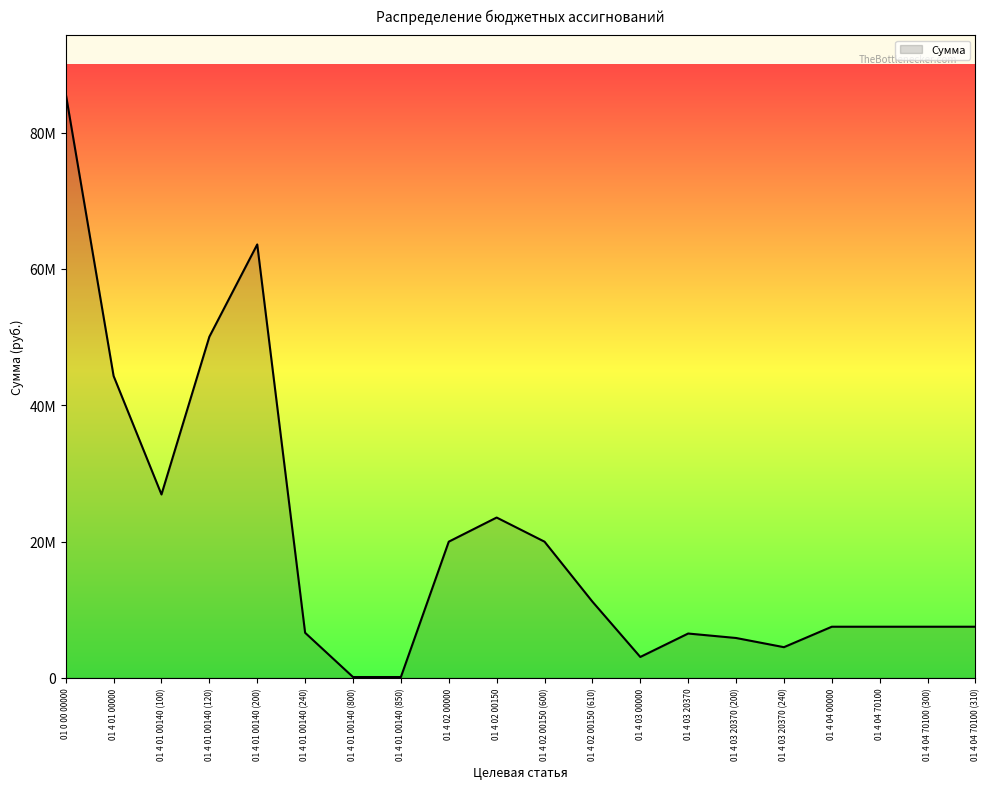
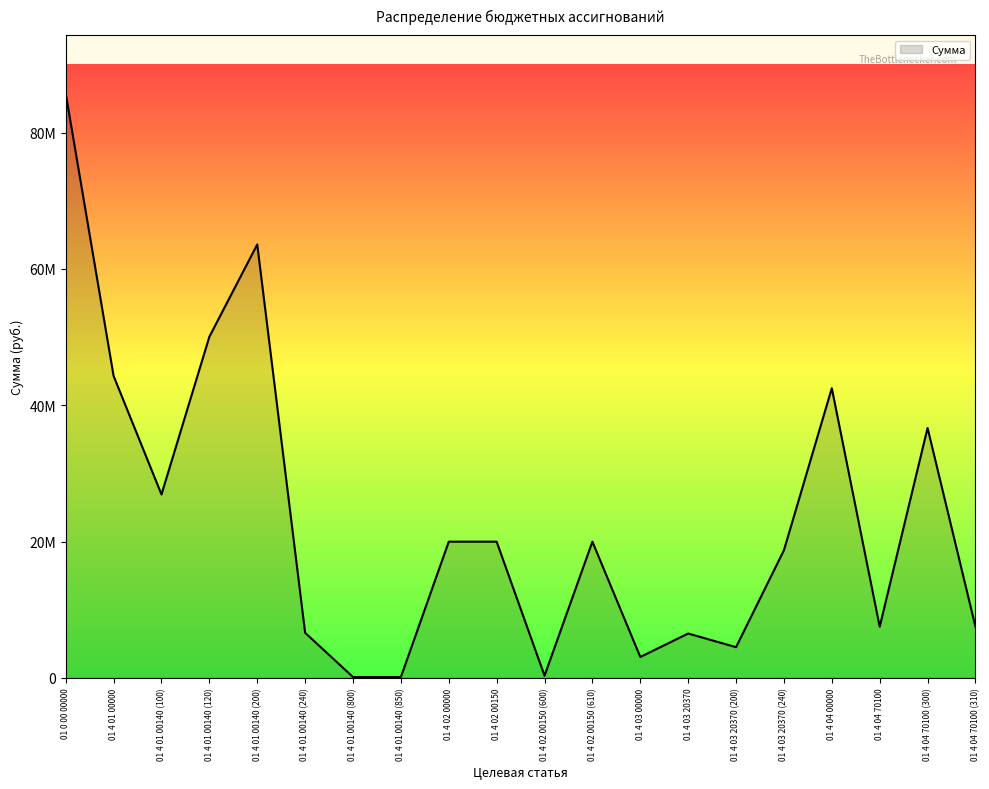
01 4 02 00150: 24000000 -> 20000000
01 4 02 00150 (600): 20000000 -> 0
01 4 02 00150 (610): 11000000 -> 20000000
01 4 03 20370 (200): 6000000 -> 5000000
01 4 03 20370 (240): 5000000 -> 19000000
01 4 04 00000: 8000000 -> 42000000
01 4 04 70100 (300): 8000000 -> 37000000
